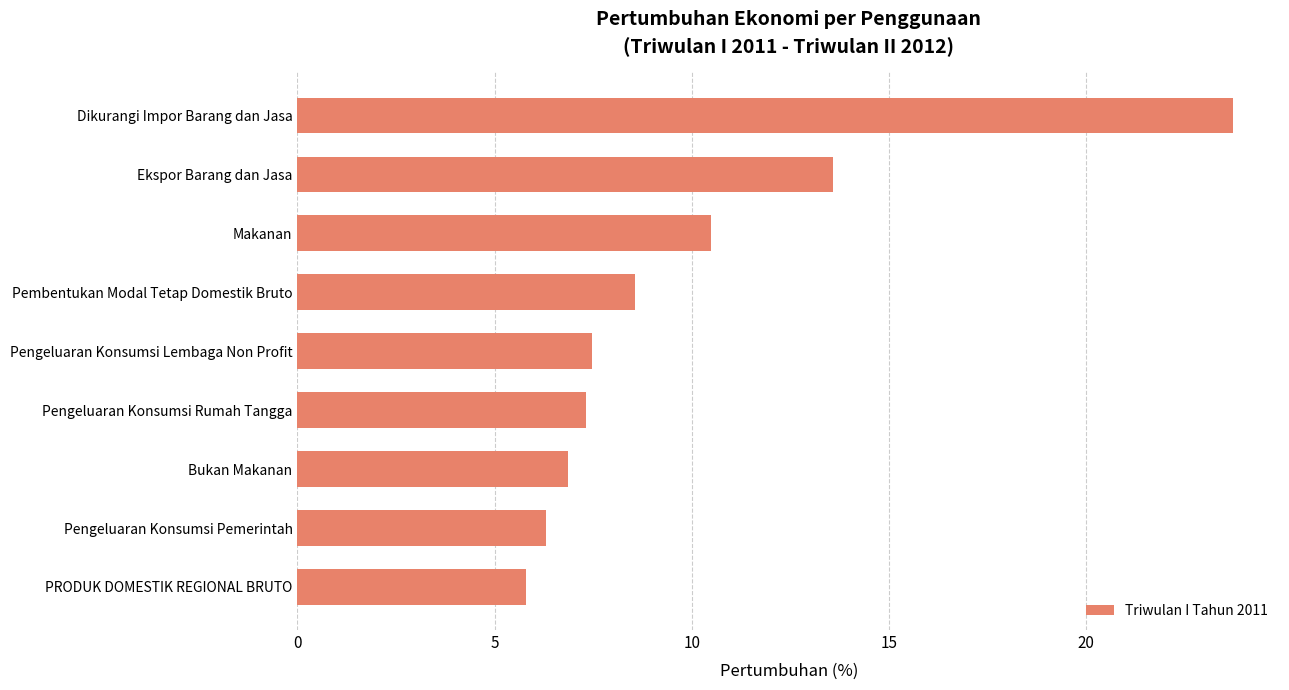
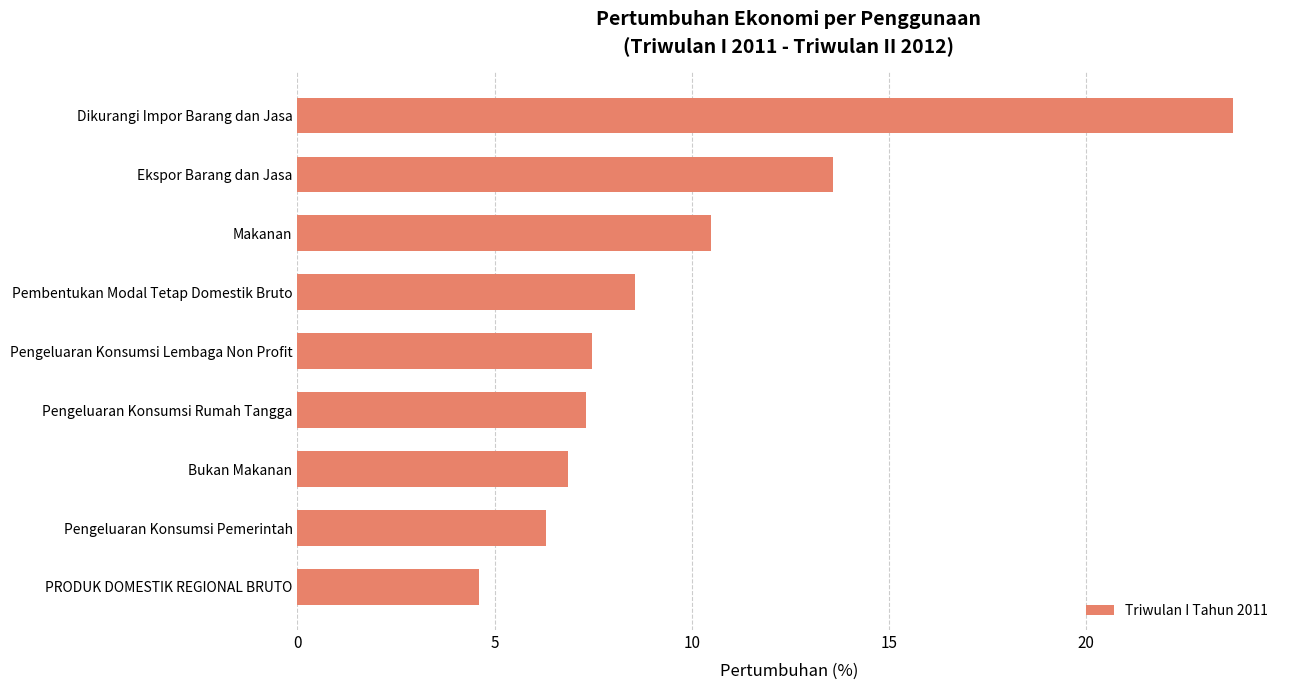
PRODUK DOMESTIK REGIONAL BRUTO: 5.8 -> 4.6
